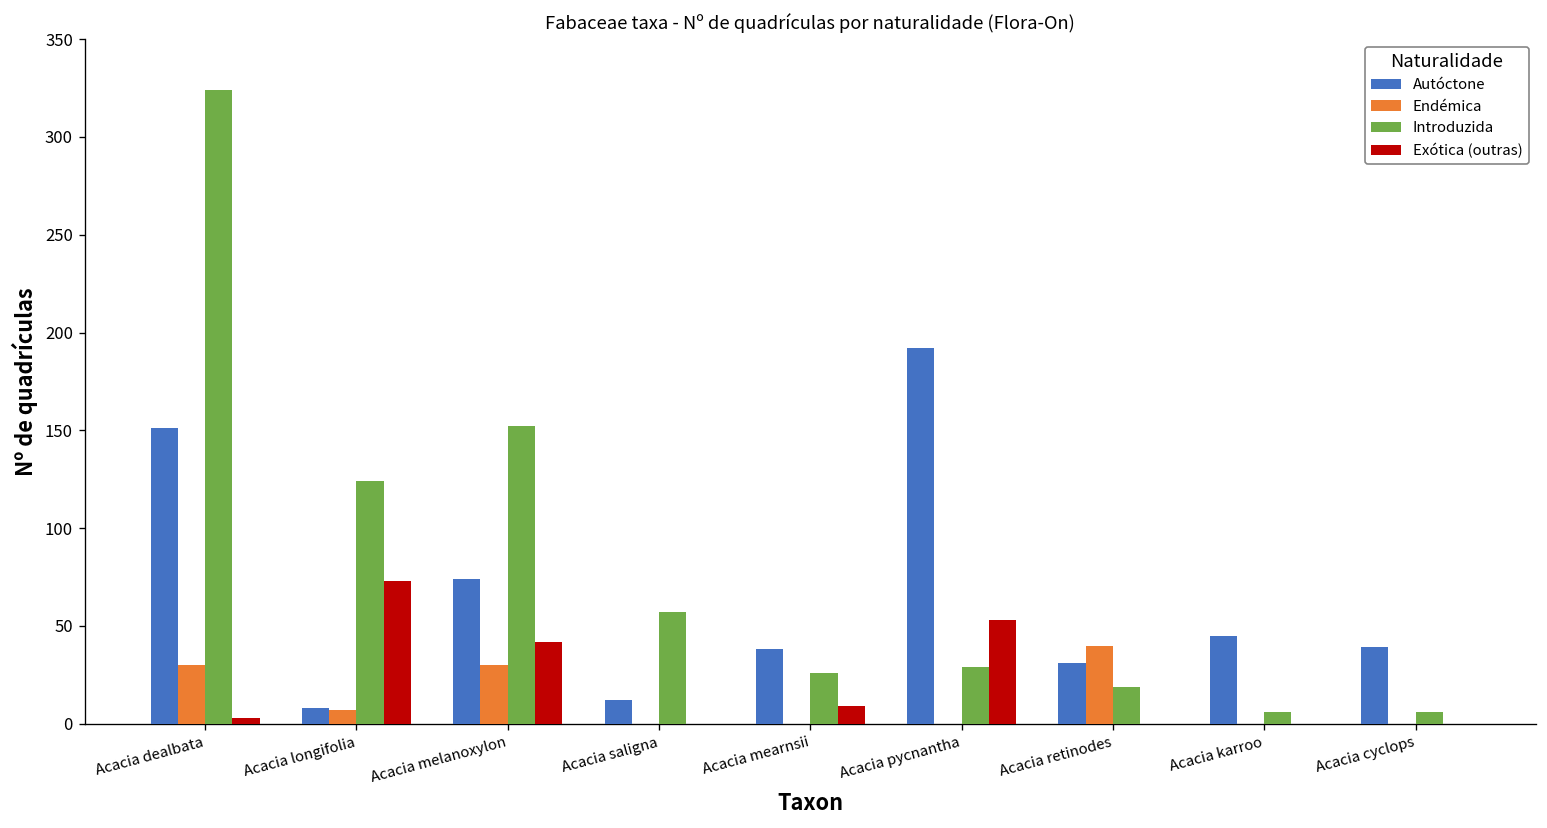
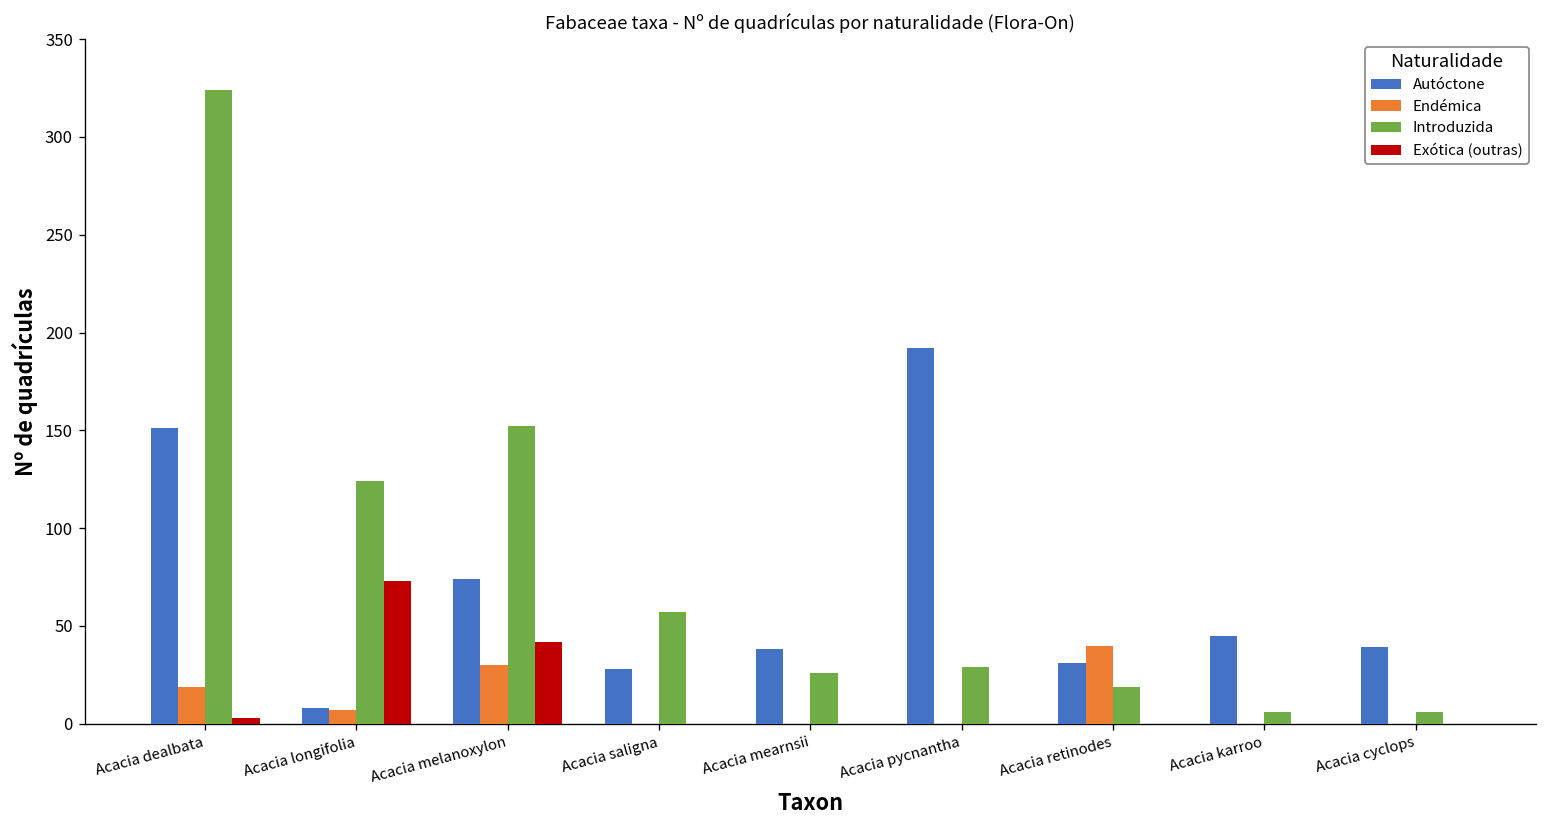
Endémica, Acacia dealbata: 30 -> 19
Autóctone, Acacia saligna: 12 -> 28
Exótica (outras), Acacia mearnsii: 9 -> 0
Exótica (outras), Acacia pycnantha: 53 -> 0
